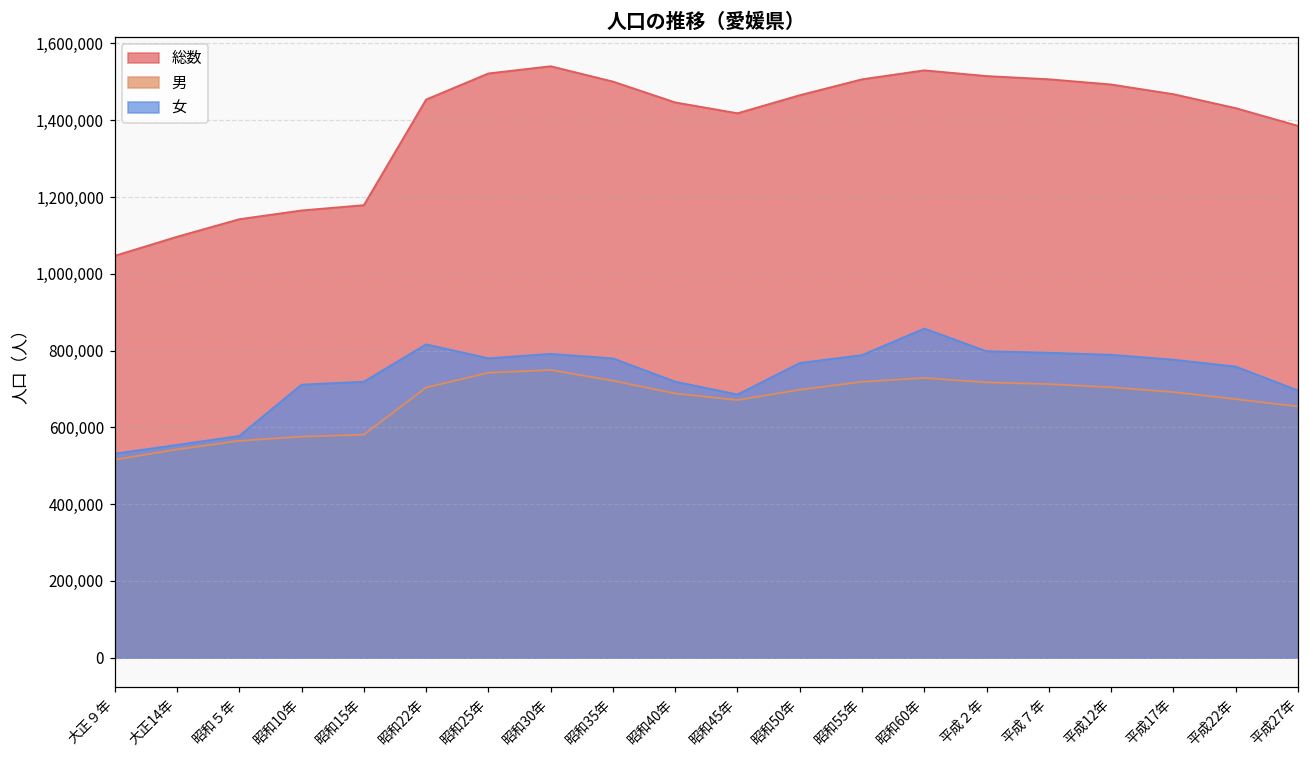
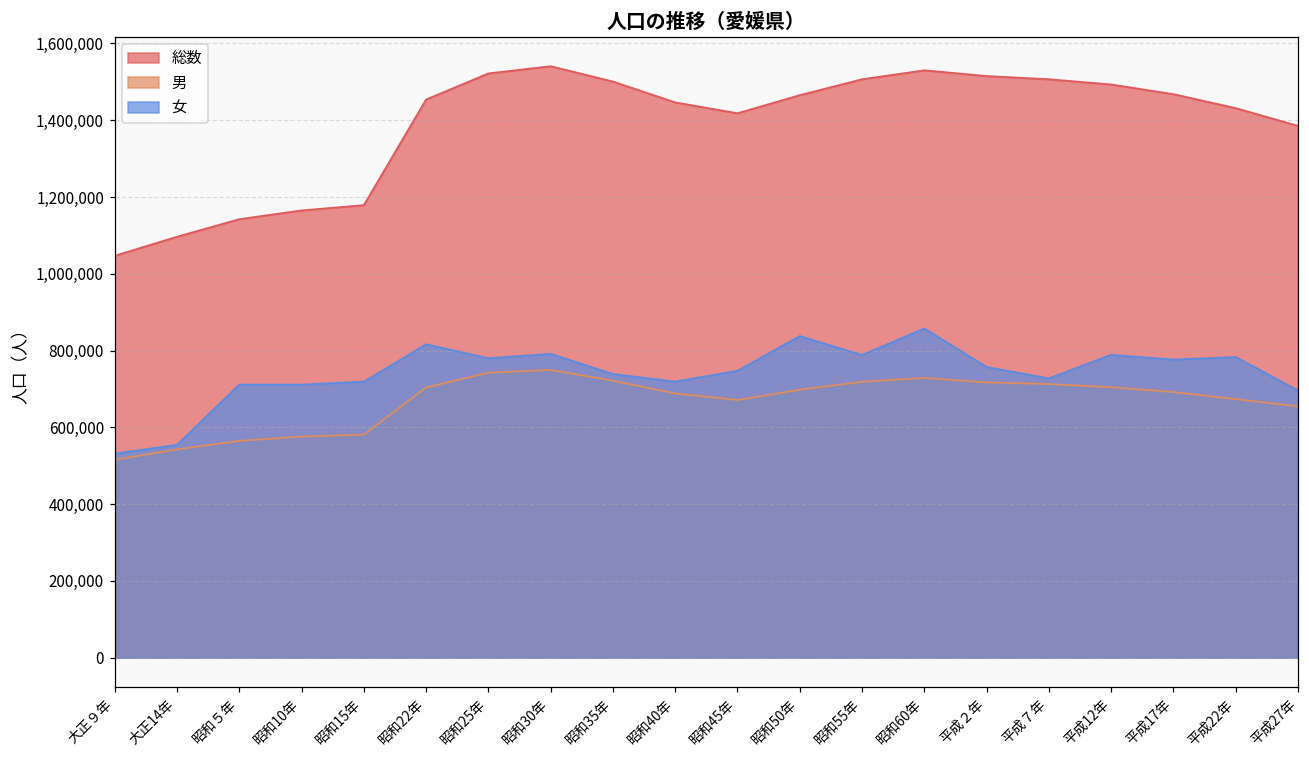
女, 昭和５年: 580,000 -> 710,000
女, 昭和35年: 780,000 -> 740,000
女, 昭和45年: 690,000 -> 750,000
女, 昭和50年: 770,000 -> 840,000
女, 平成２年: 800,000 -> 760,000
女, 平成７年: 790,000 -> 730,000
女, 平成22年: 760,000 -> 780,000
